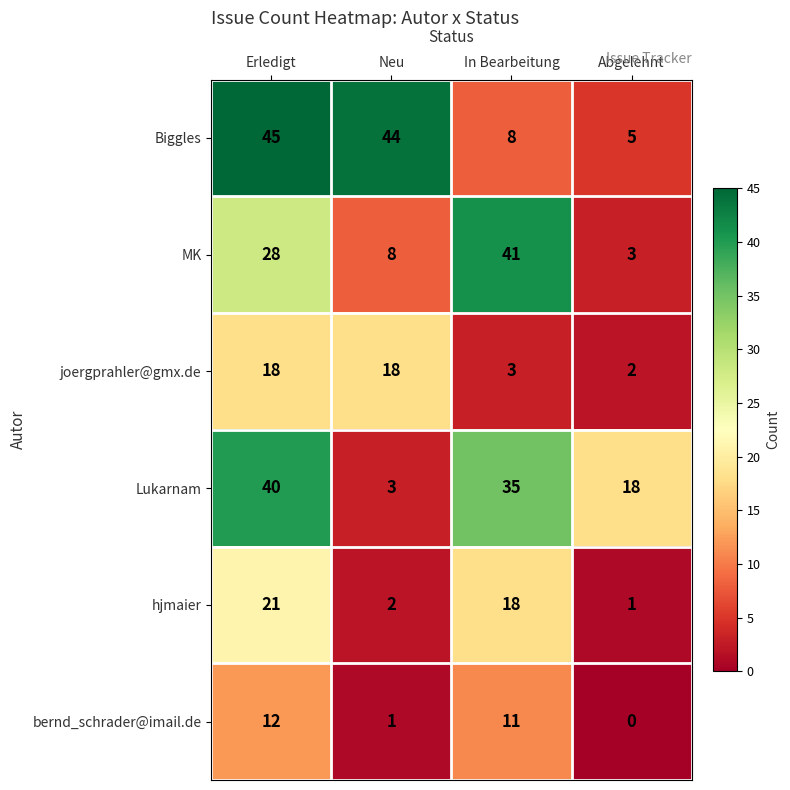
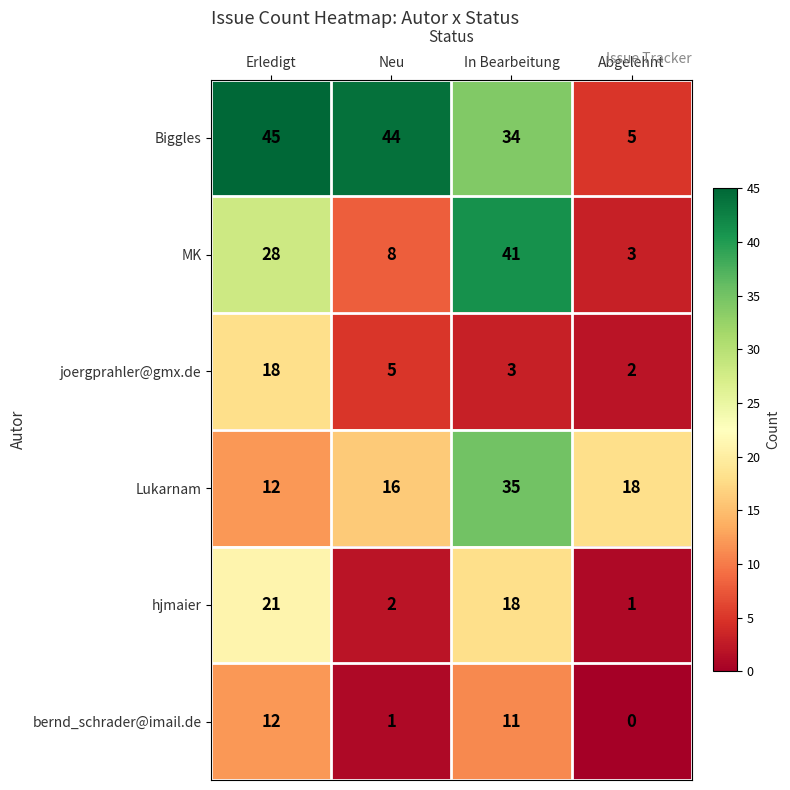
Biggles, In Bearbeitung: 8 -> 34
joergprahler@gmx.de, Neu: 18 -> 5
Lukarnam, Erledigt: 40 -> 12
Lukarnam, Neu: 3 -> 16
